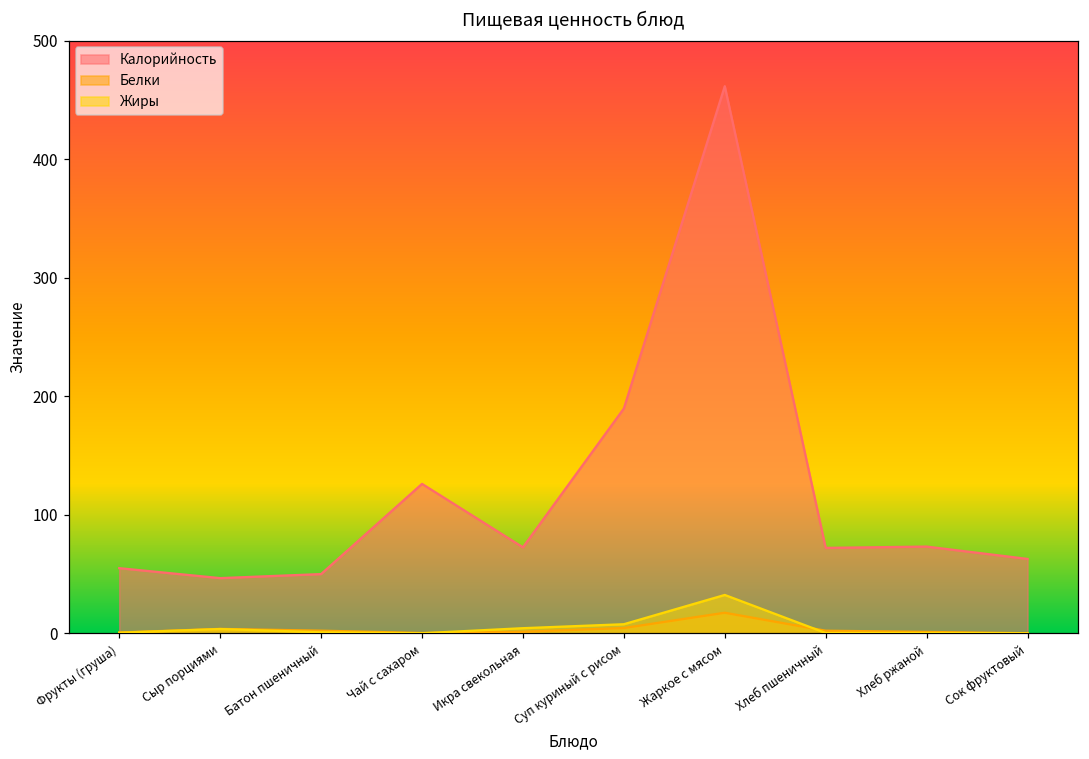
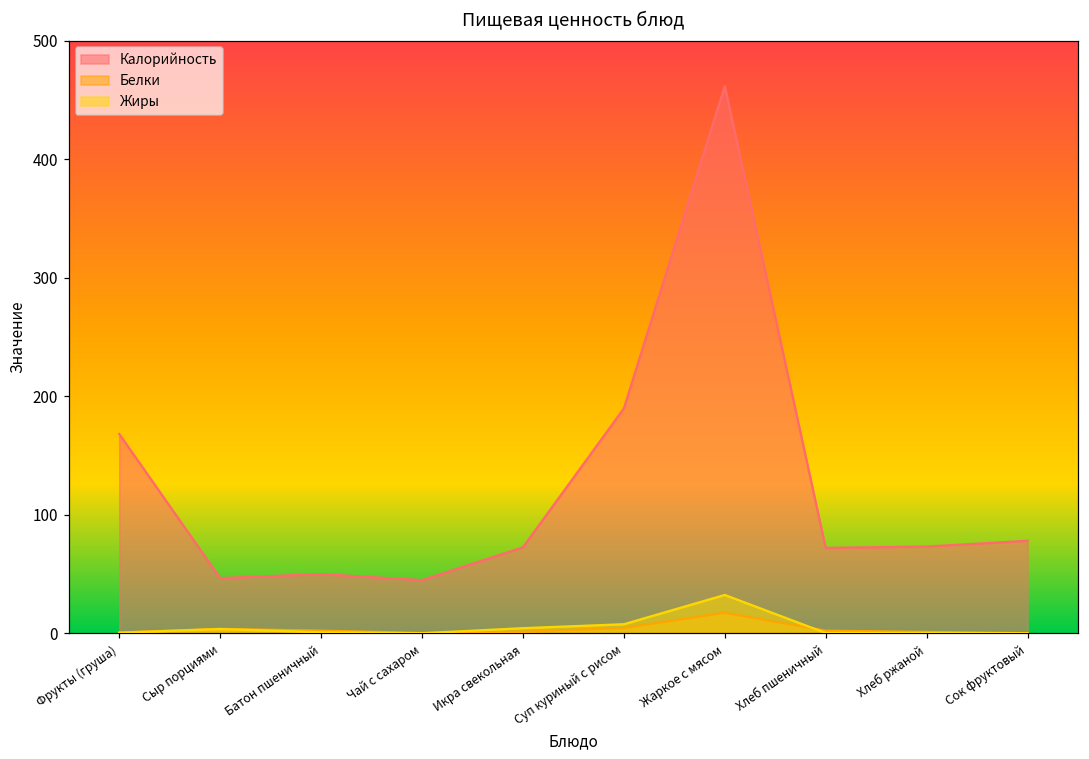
Калорийность, Фрукты (груша): 55 -> 168
Калорийность, Чай с сахаром: 126 -> 45
Калорийность, Сок фруктовый: 63 -> 78
